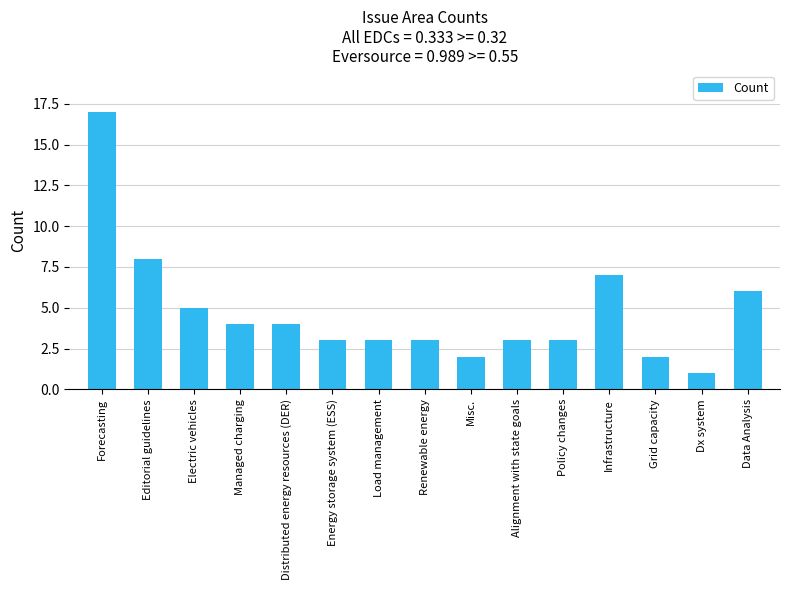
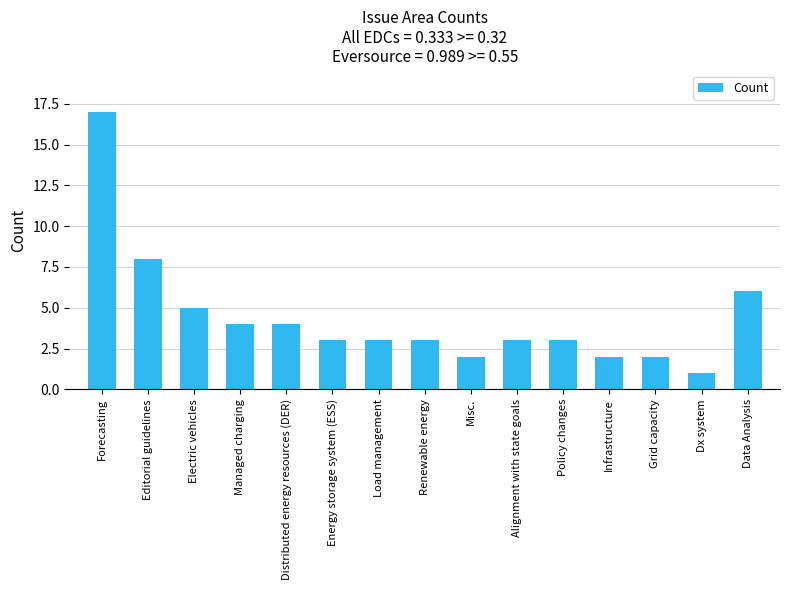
Infrastructure: 7 -> 2
